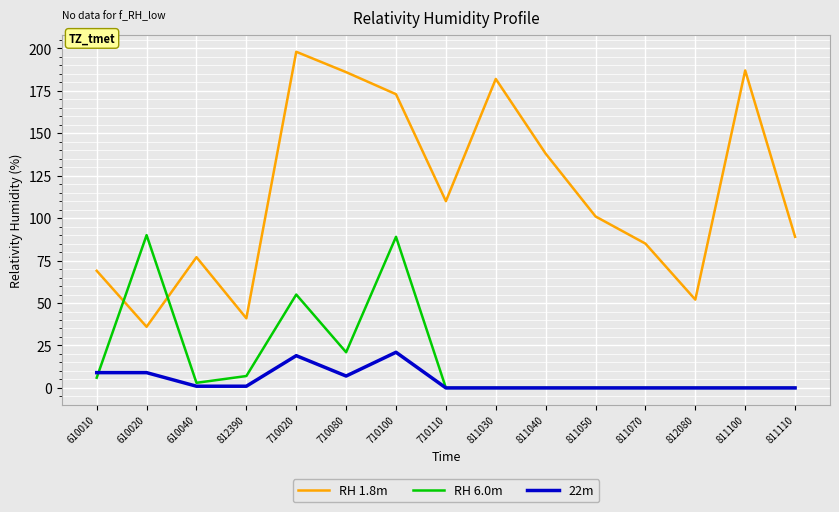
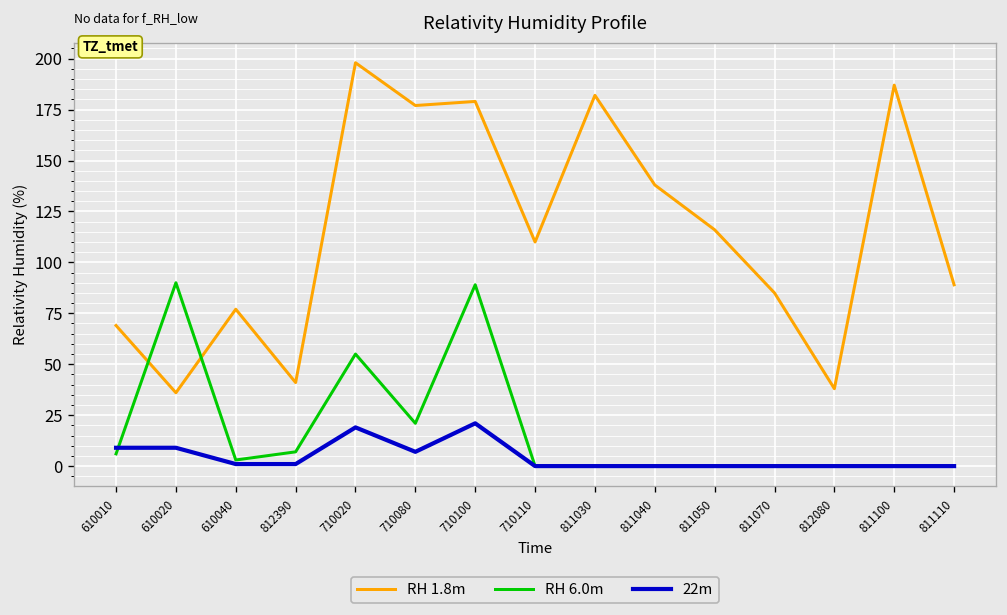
RH 1.8m, 710080: 186 -> 177
RH 1.8m, 710100: 173 -> 179
RH 1.8m, 811050: 101 -> 116
RH 1.8m, 812080: 52 -> 38
